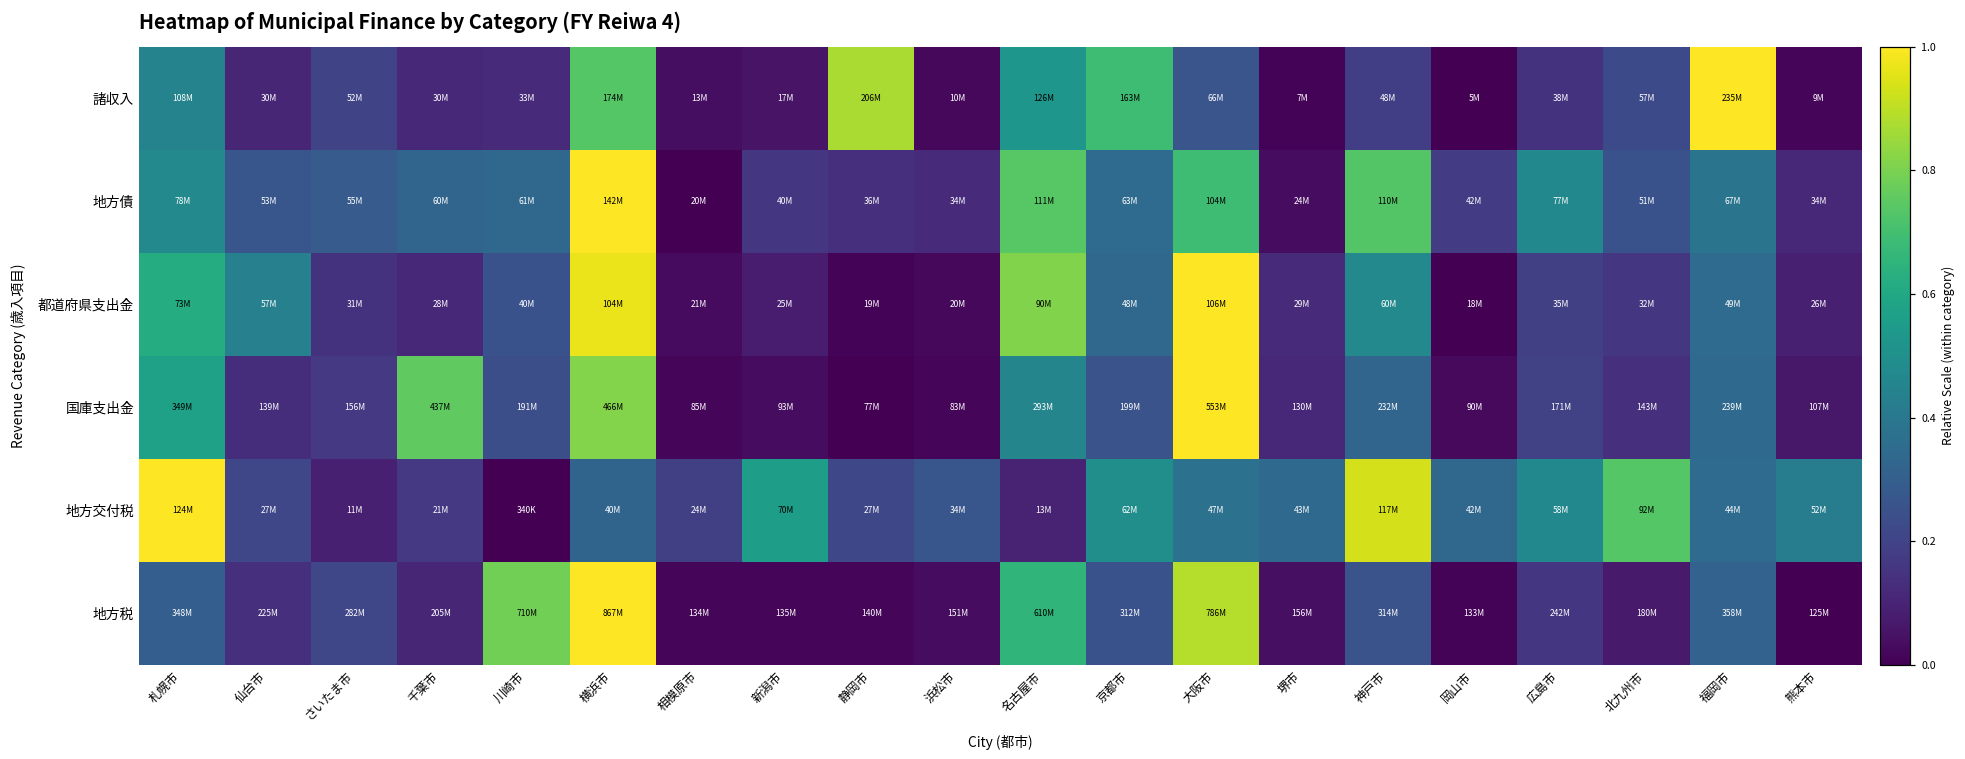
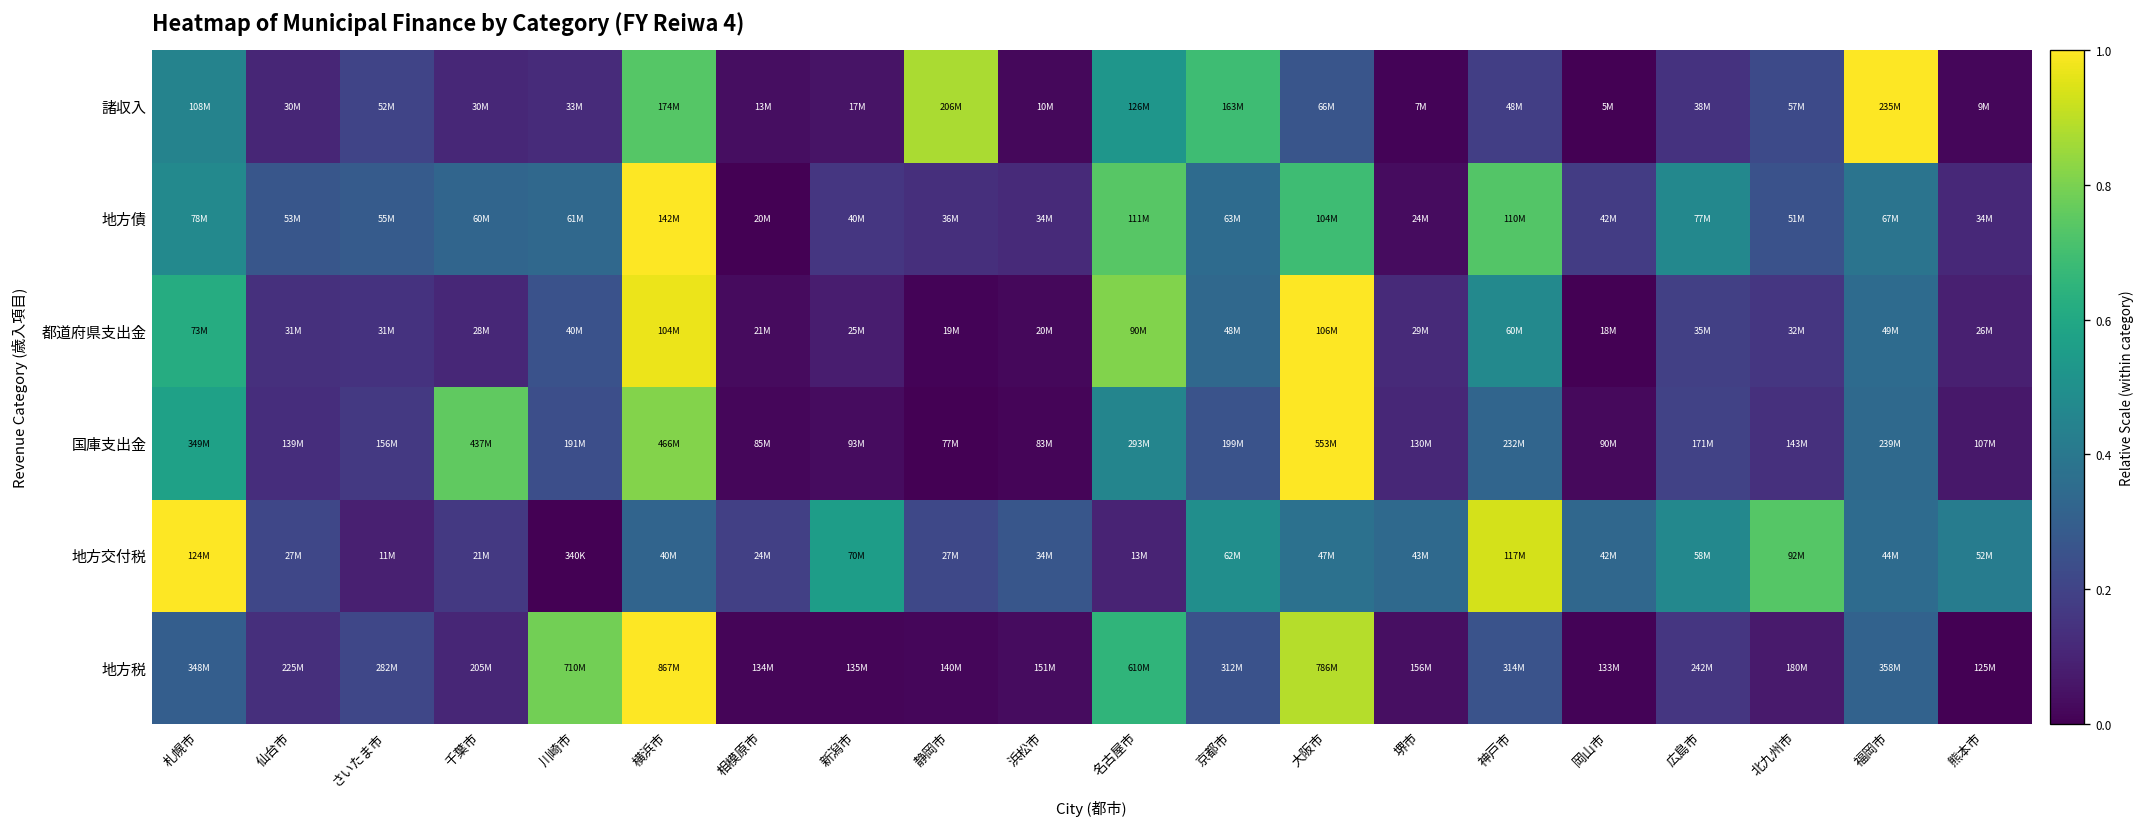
都道府県支出金, 仙台市: 57M -> 31M
